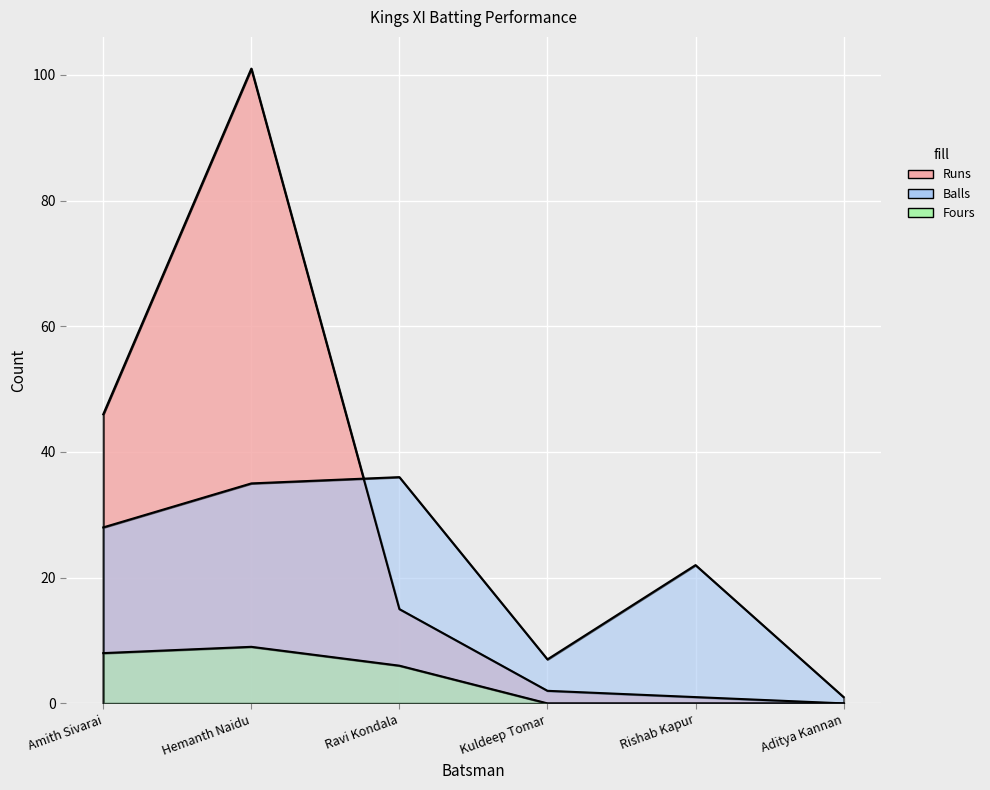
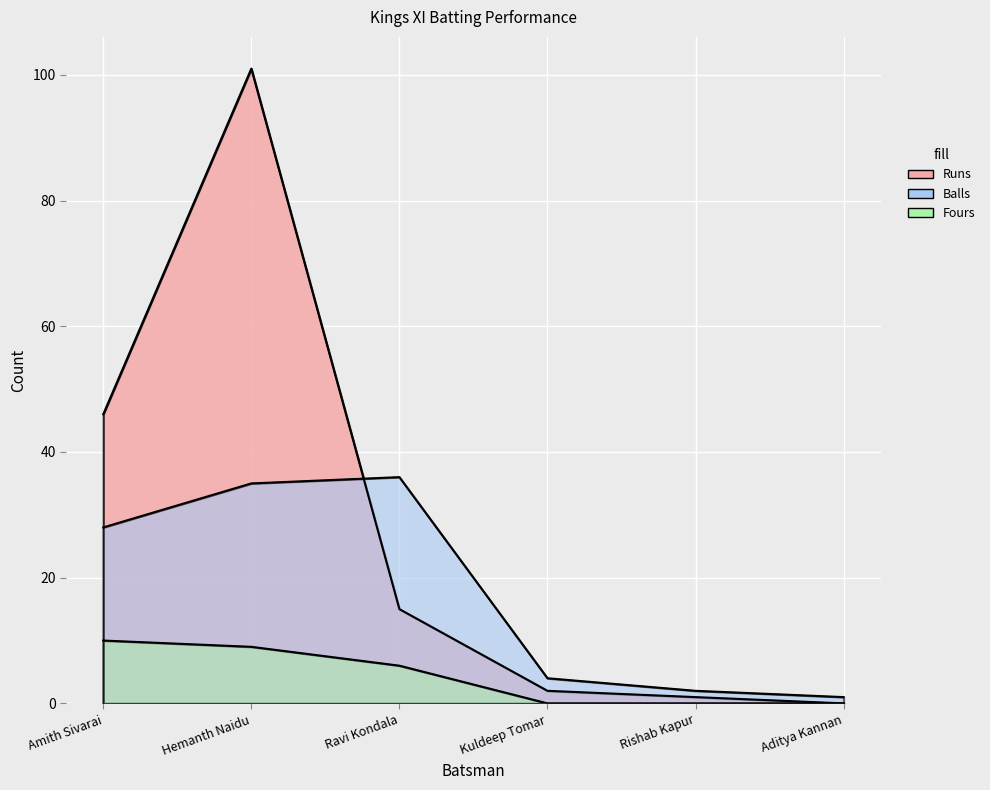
Fours, Amith Sivarai: 8 -> 10
Balls, Kuldeep Tomar: 7 -> 4
Balls, Rishab Kapur: 22 -> 2
